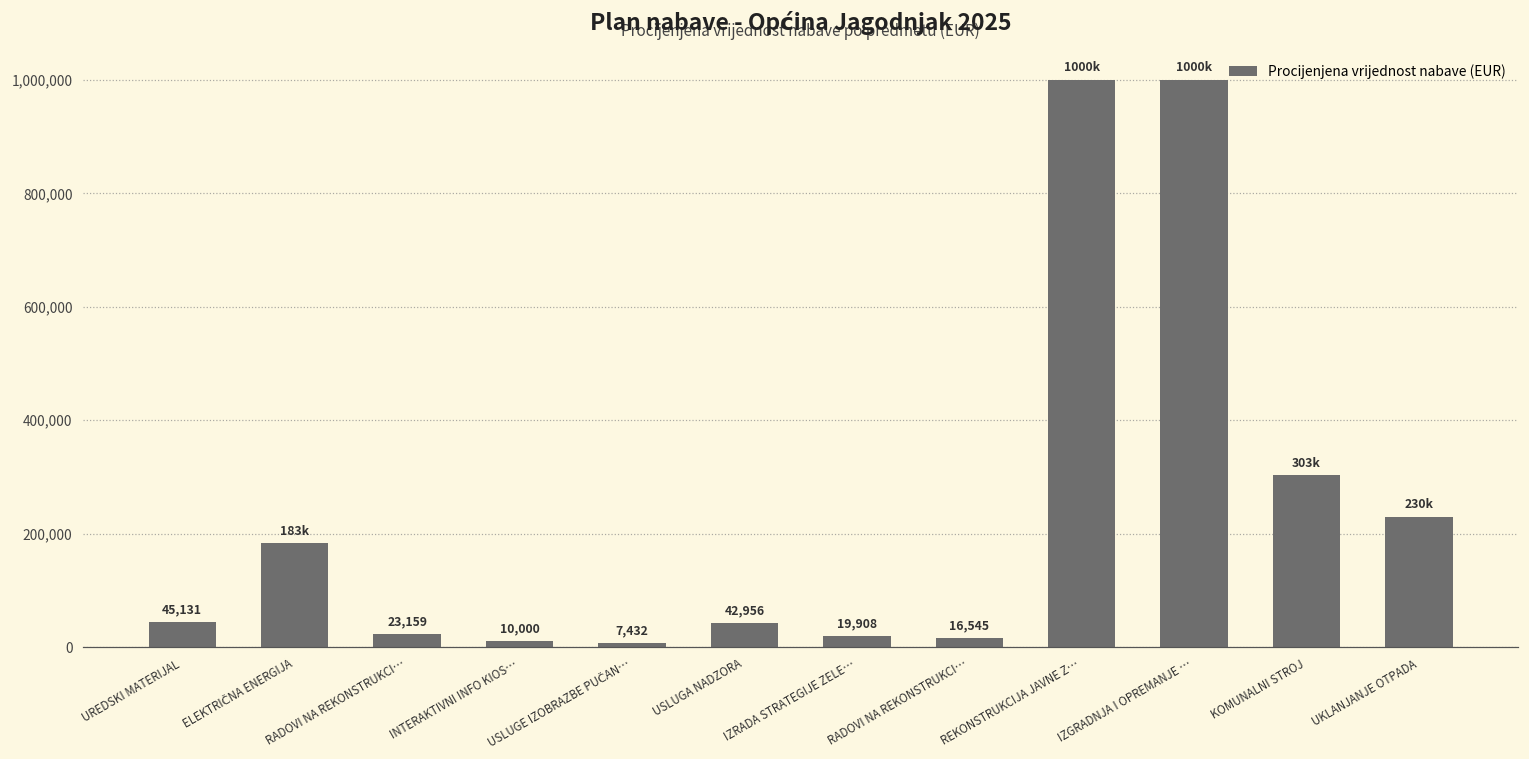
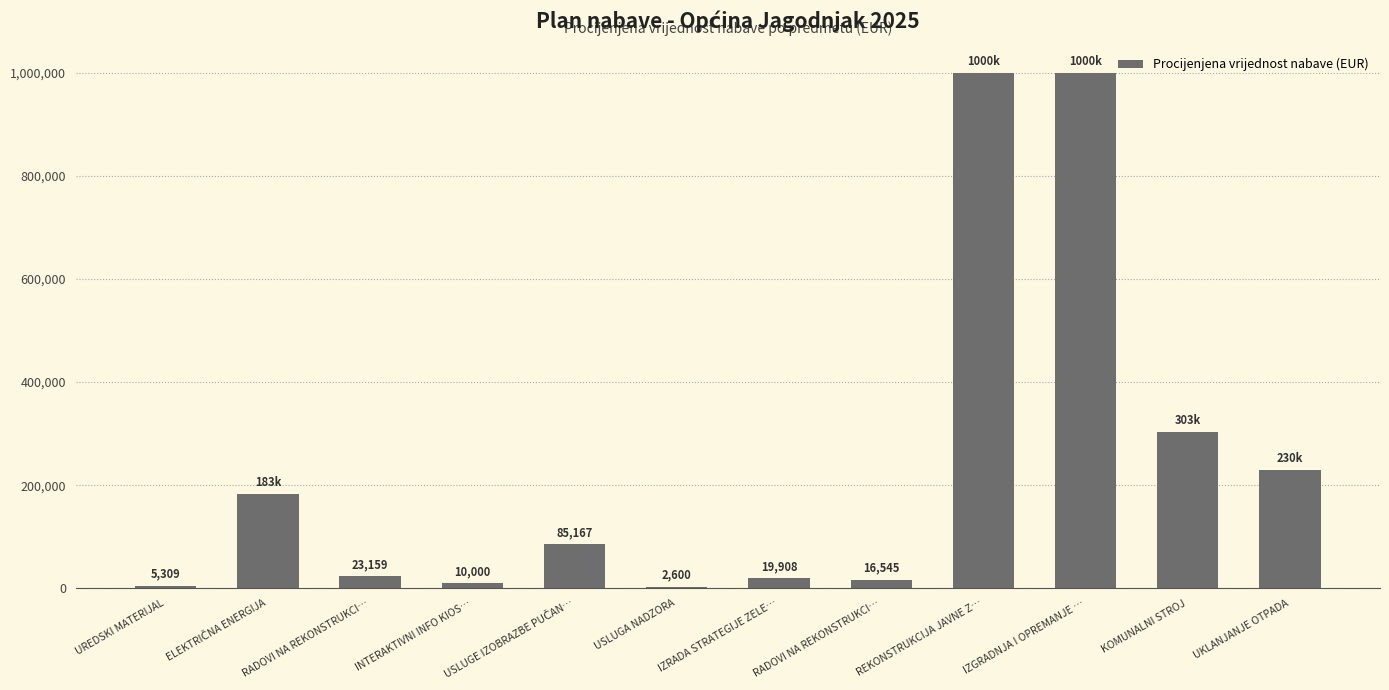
UREDSKI MATERIJAL: 45,131 -> 5,309
USLUGE IZOBRAZBE PUČAN…: 7,432 -> 85,167
USLUGA NADZORA: 42,956 -> 2,600
